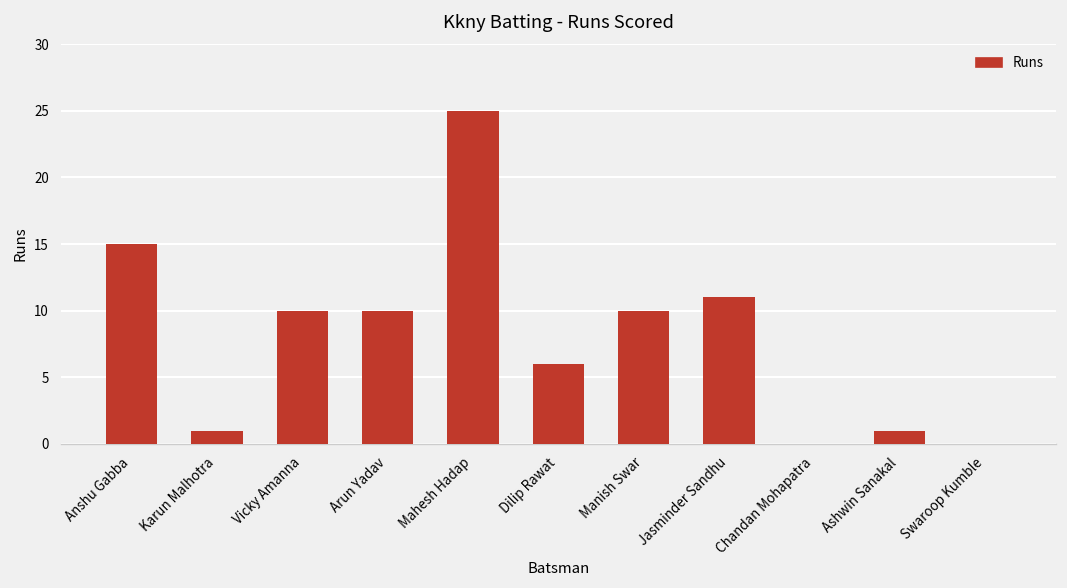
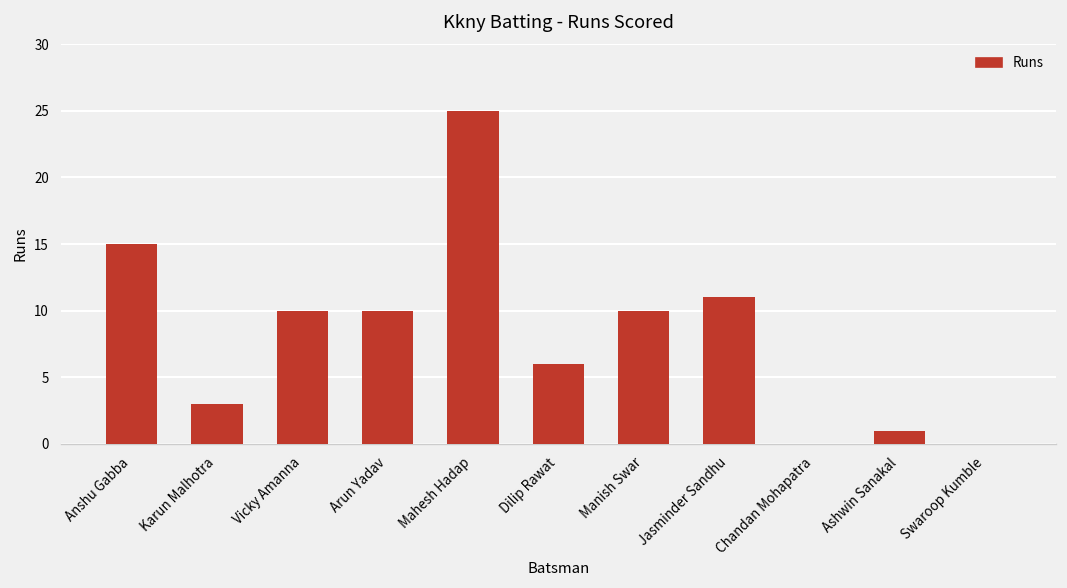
Karun Malhotra: 1 -> 3
